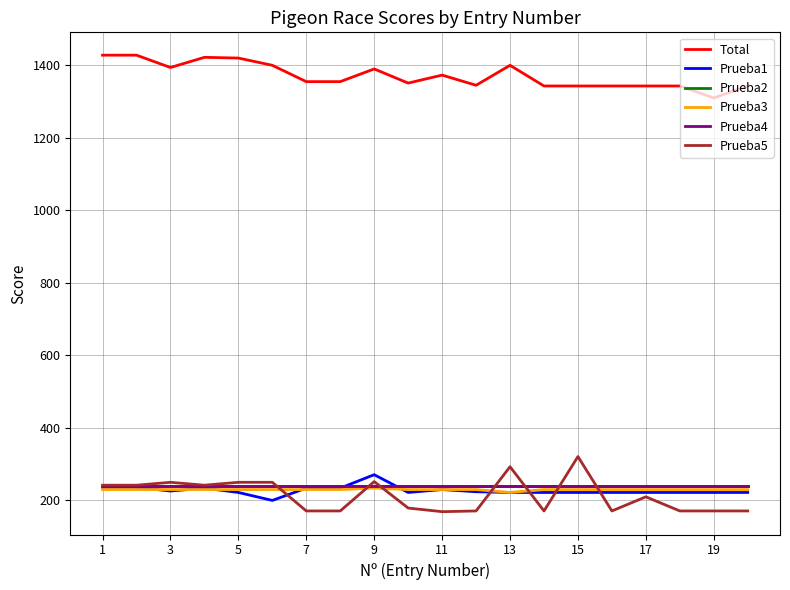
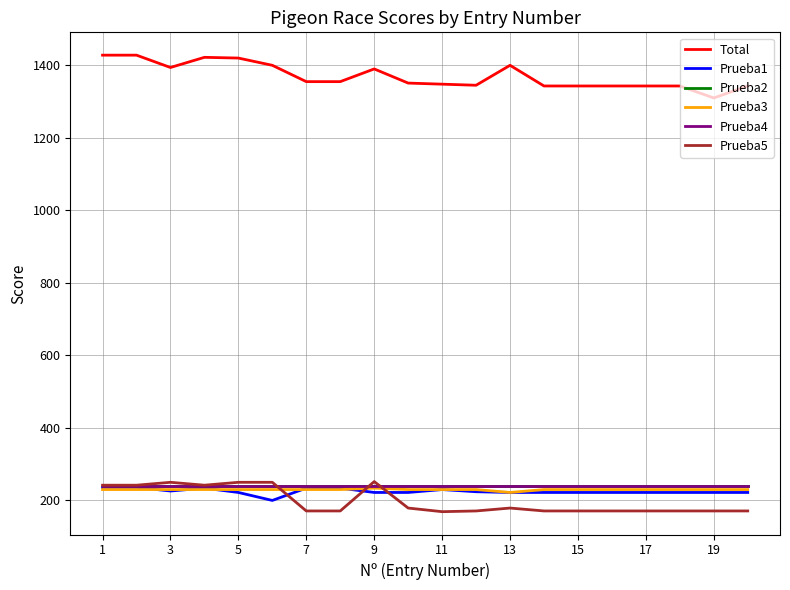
Prueba1, 9: 270 -> 220
Total, 11: 1370 -> 1350
Prueba5, 13: 290 -> 180
Prueba5, 15: 320 -> 170
Prueba5, 17: 210 -> 170
